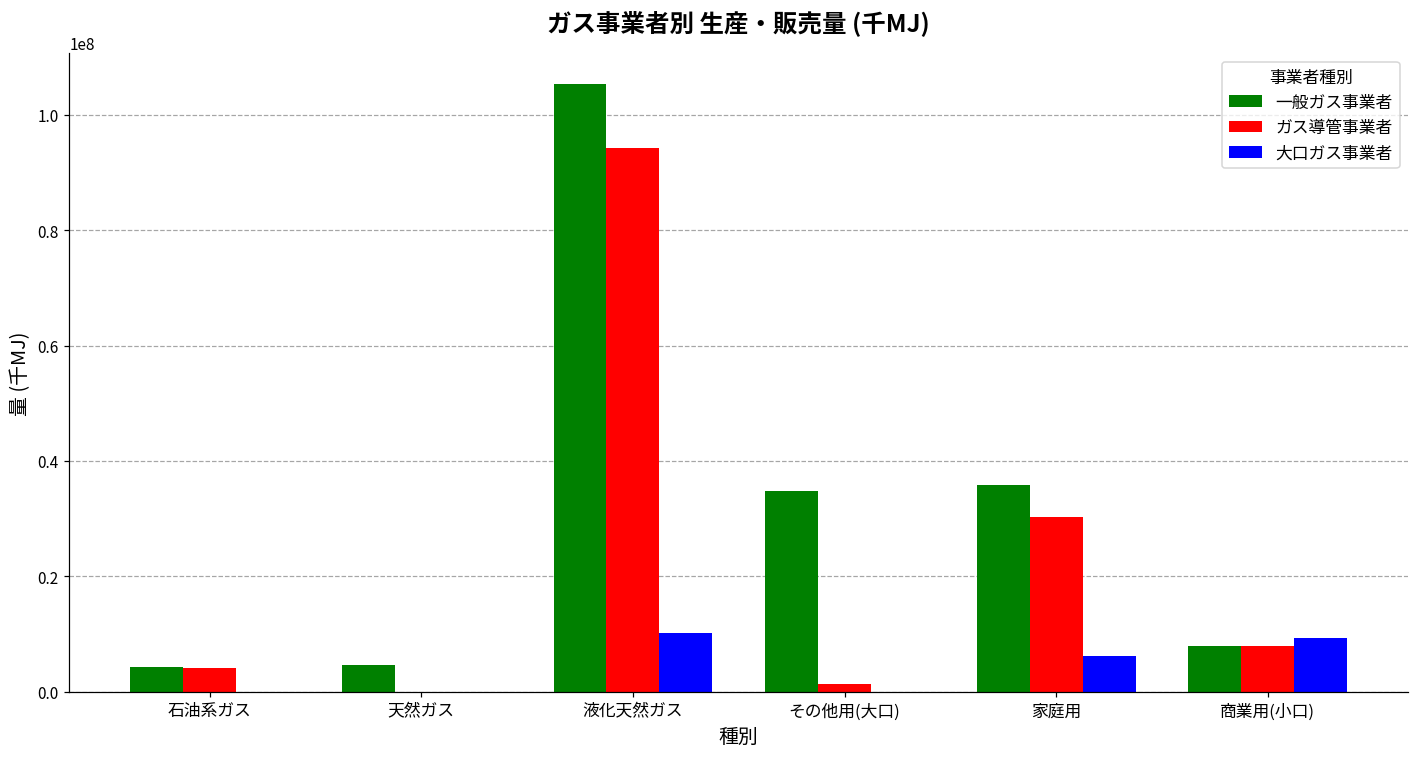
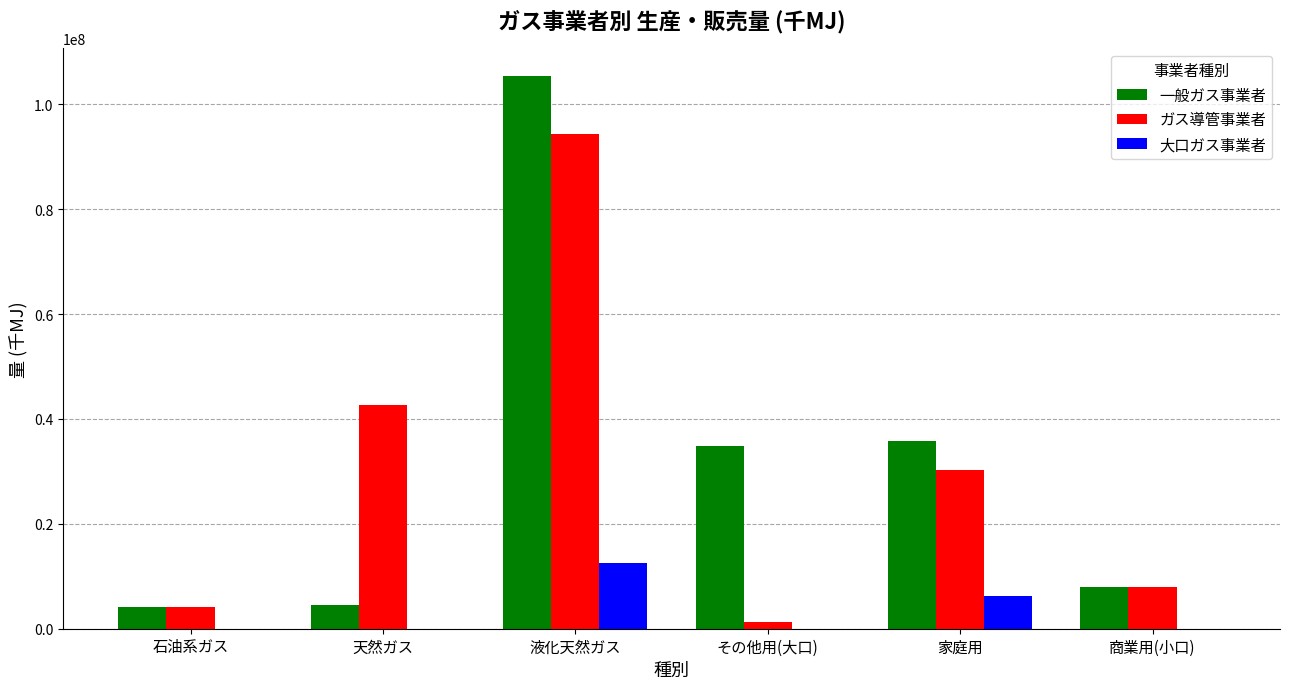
ガス導管事業者, 天然ガス: 0 -> 43000000
大口ガス事業者, 液化天然ガス: 10000000 -> 13000000
大口ガス事業者, 商業用(小口): 9000000 -> 0
